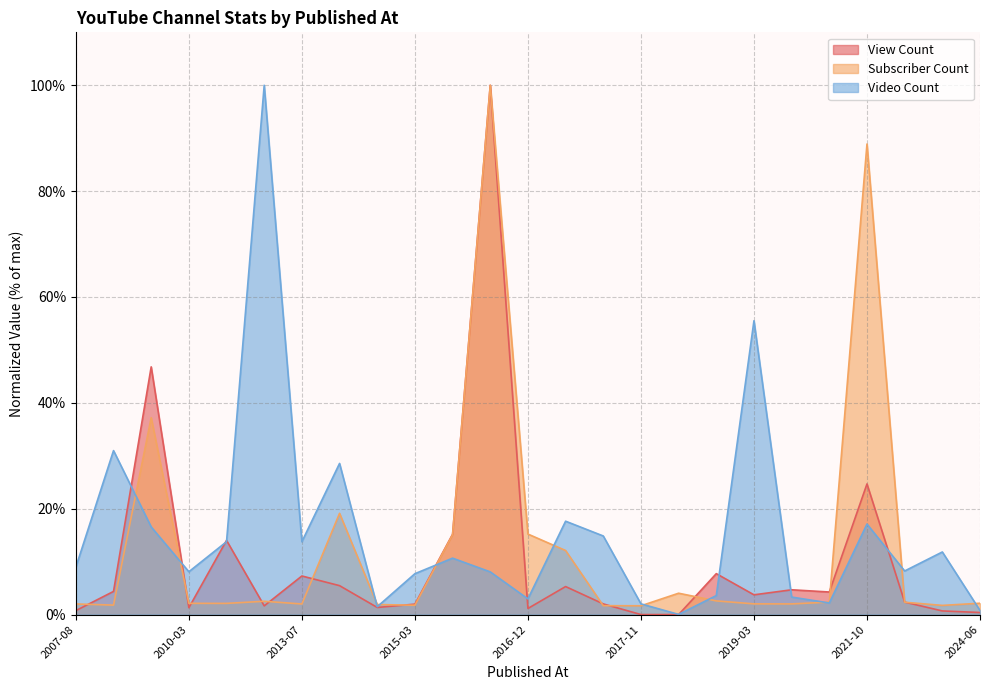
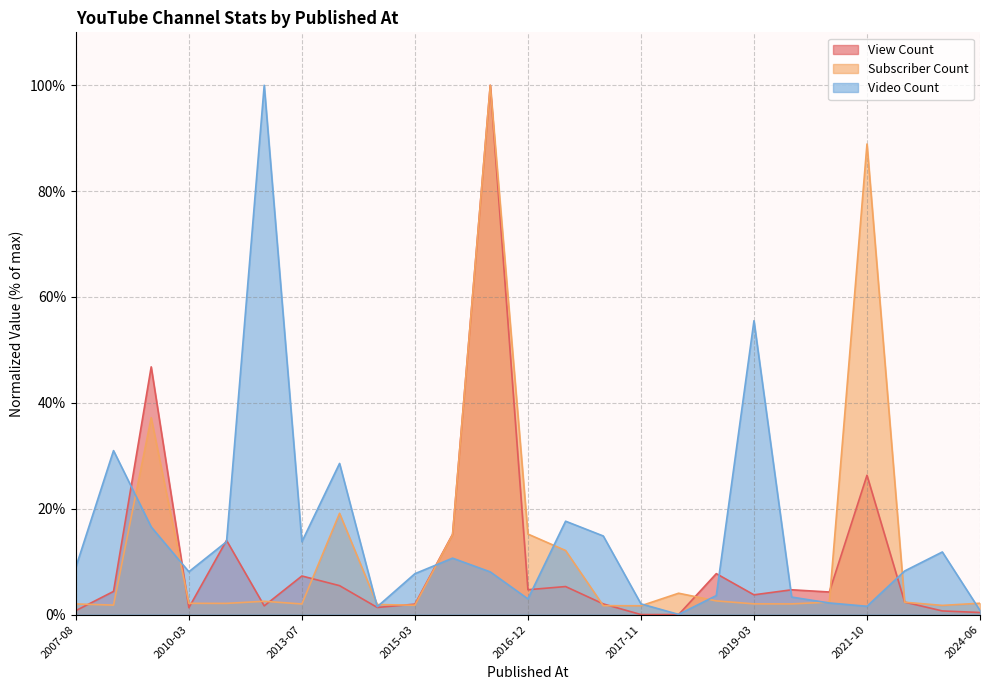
View Count, 2016-12: 1% -> 5%
View Count, 2021-10: 25% -> 26%
Video Count, 2021-10: 17% -> 2%
